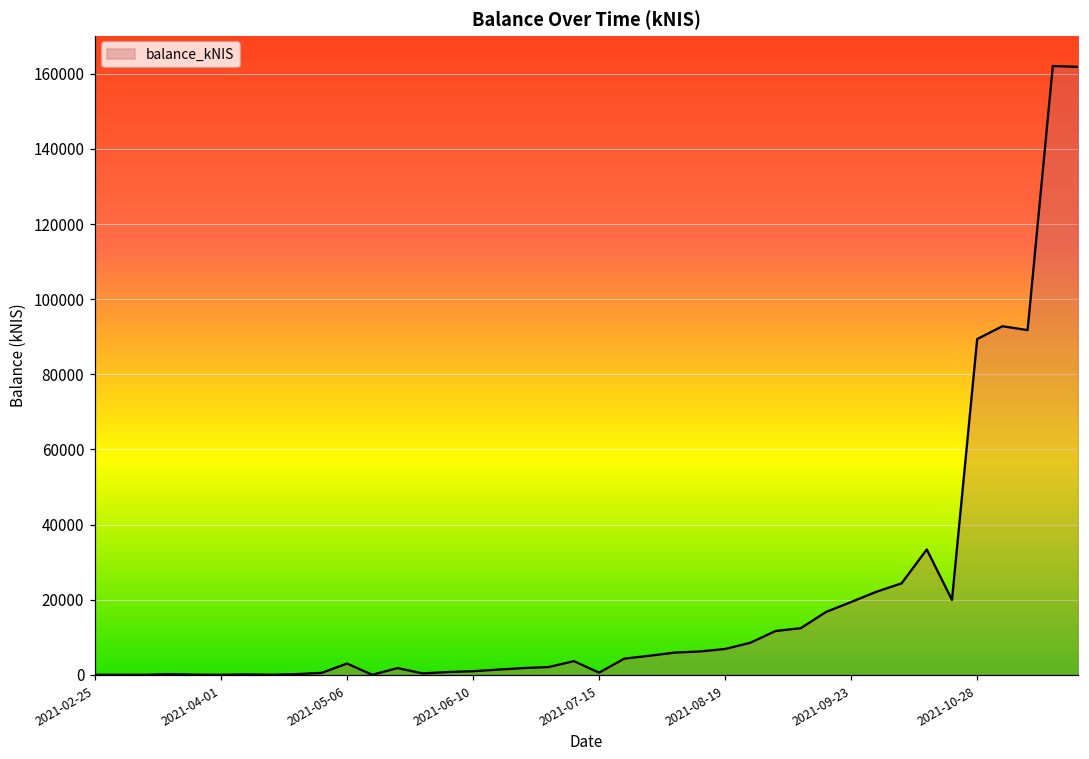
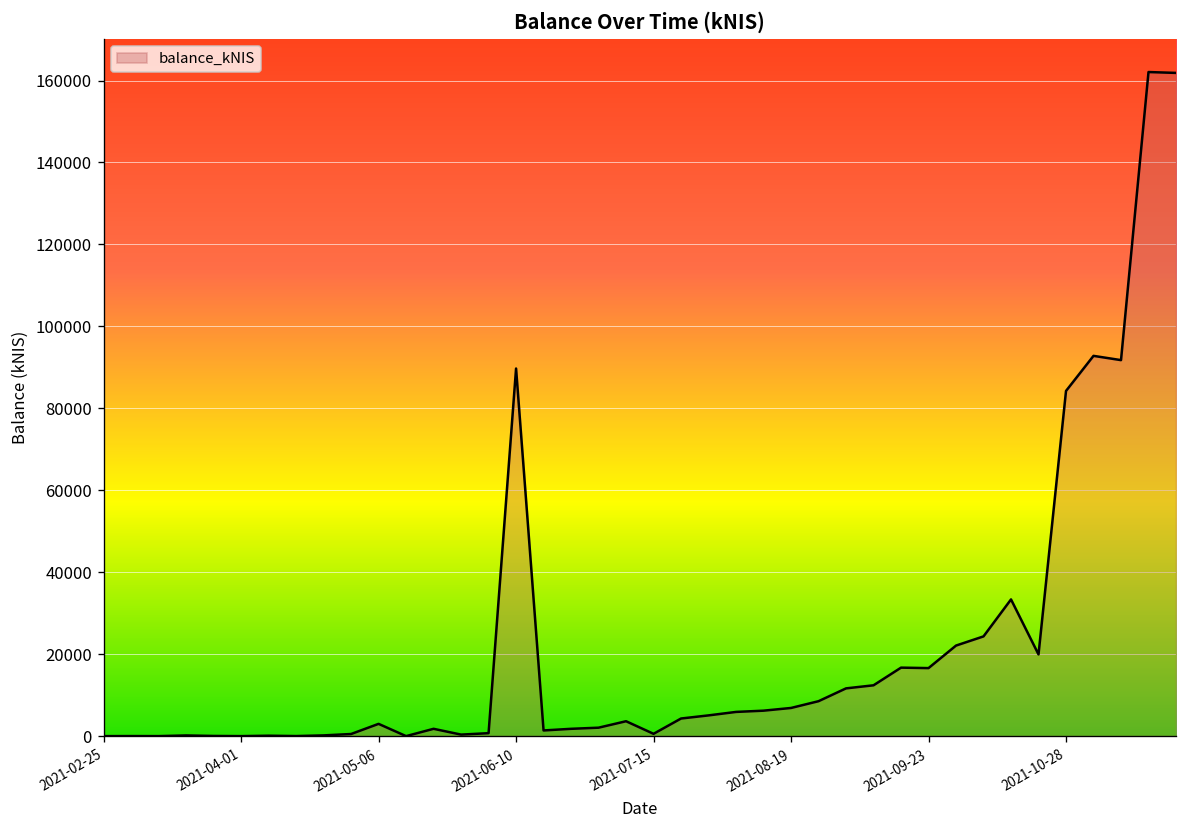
2021-06-10: 1000 -> 90000
2021-09-23: 19000 -> 17000
2021-10-28: 89000 -> 84000
